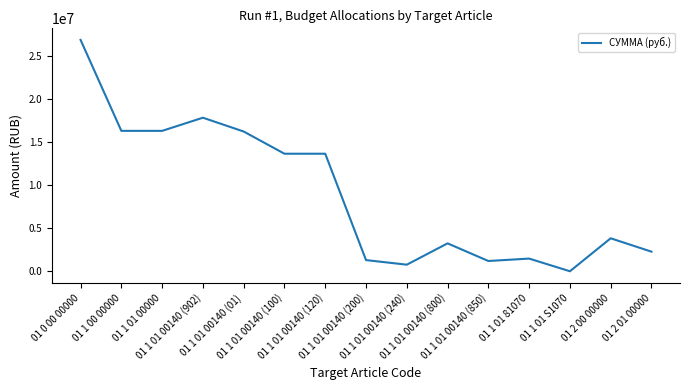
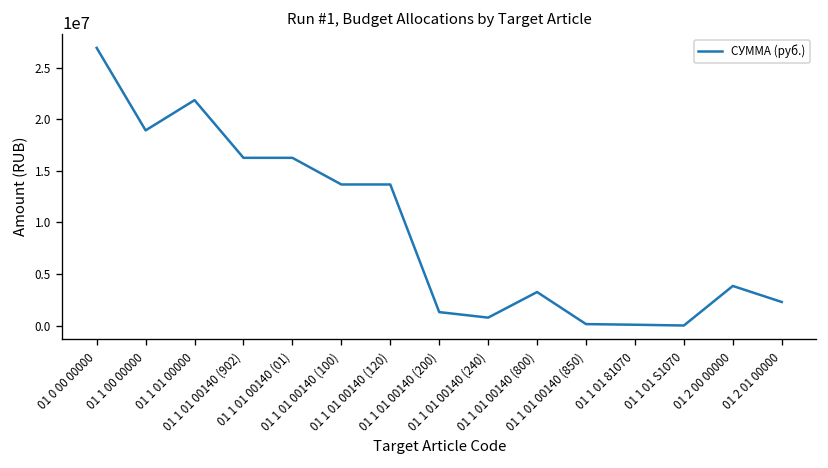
01 1 00 00000: 16000000 -> 19000000
01 1 01 00000: 16000000 -> 22000000
01 1 01 00140 (902): 18000000 -> 16000000
01 1 01 00140 (850): 1000000 -> 0
01 1 01 81070: 1000000 -> 0
